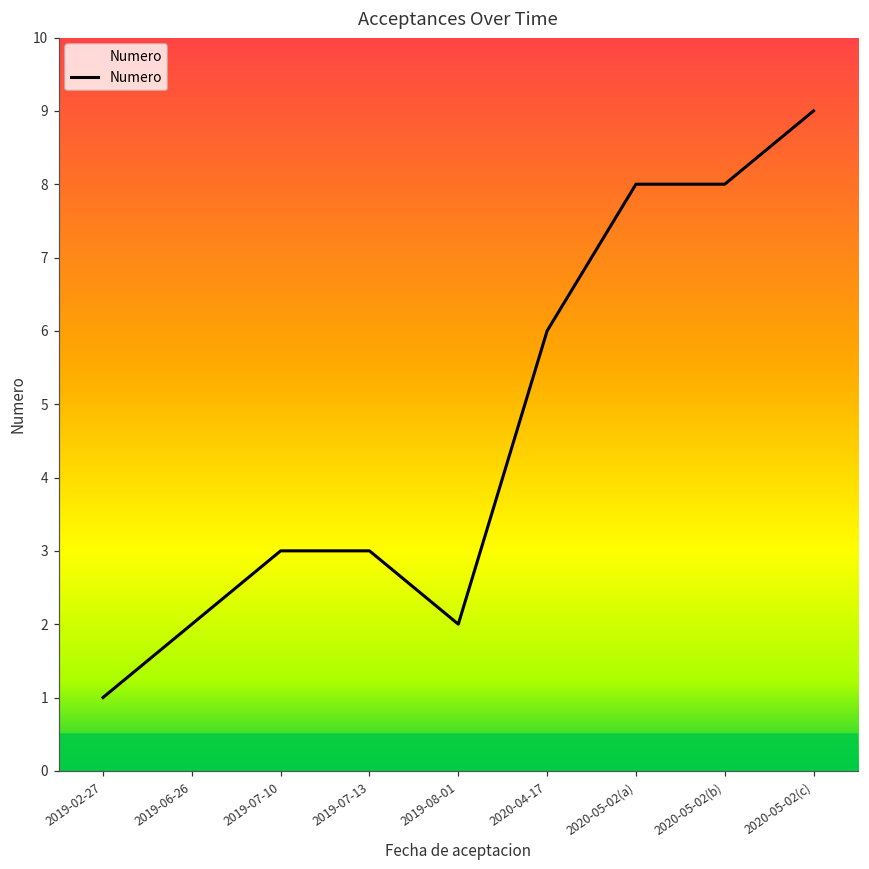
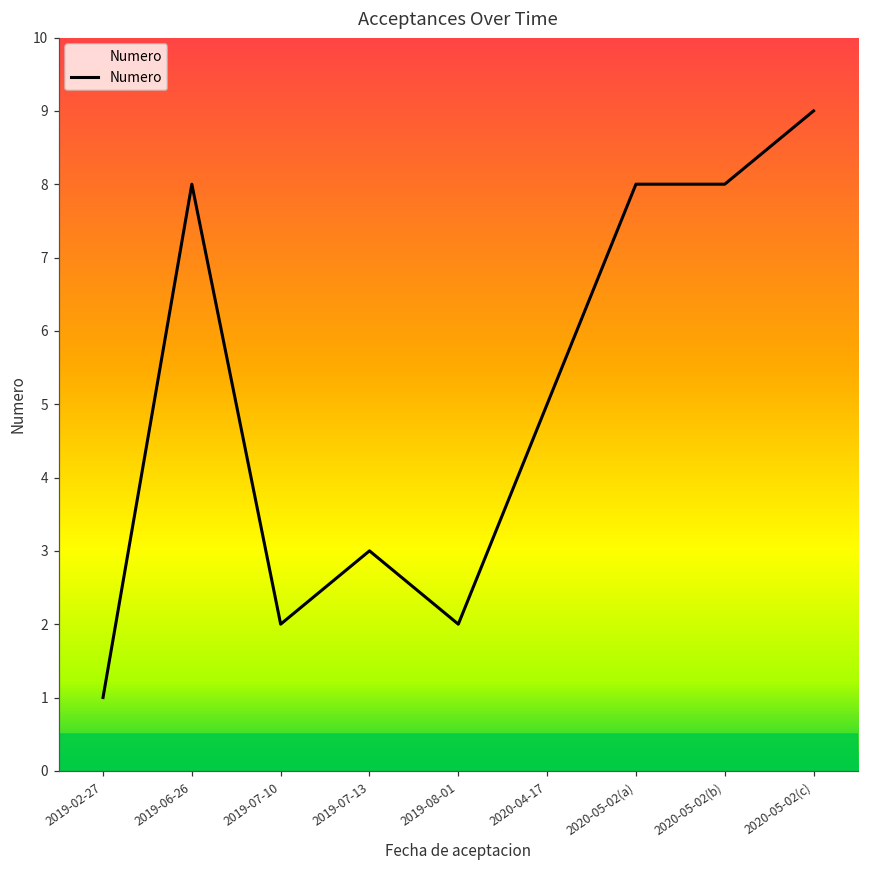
2019-06-26: 2 -> 8
2019-07-10: 3 -> 2
2020-04-17: 6 -> 5
